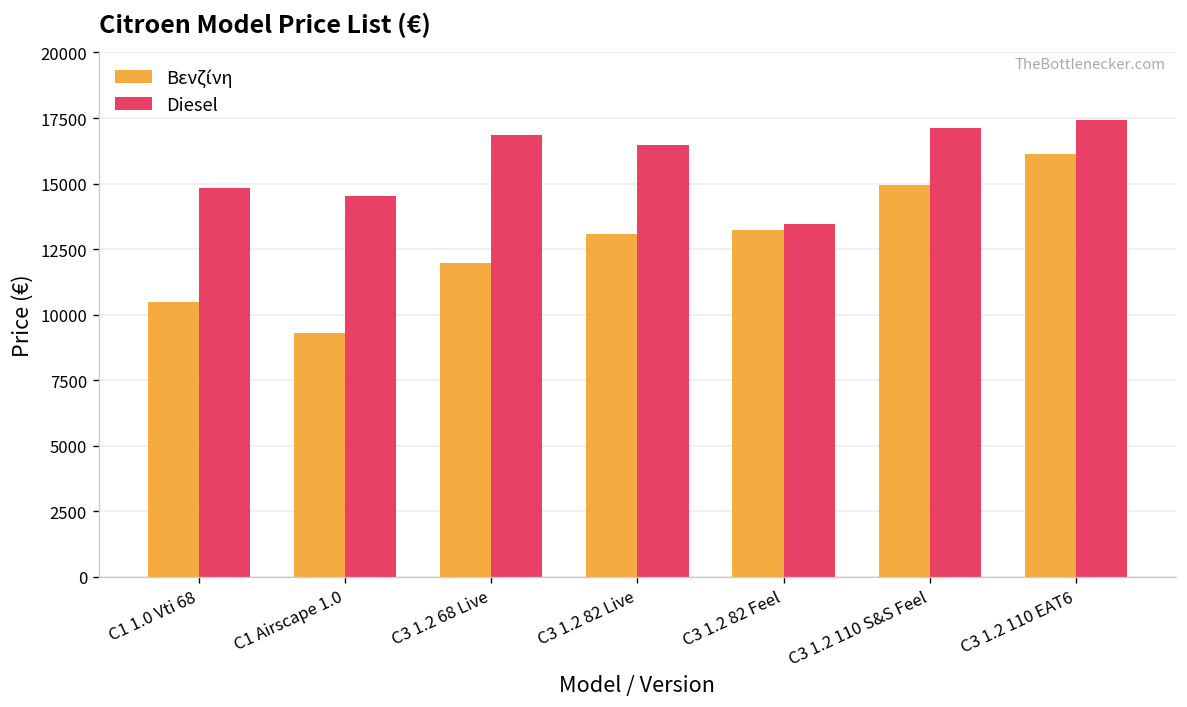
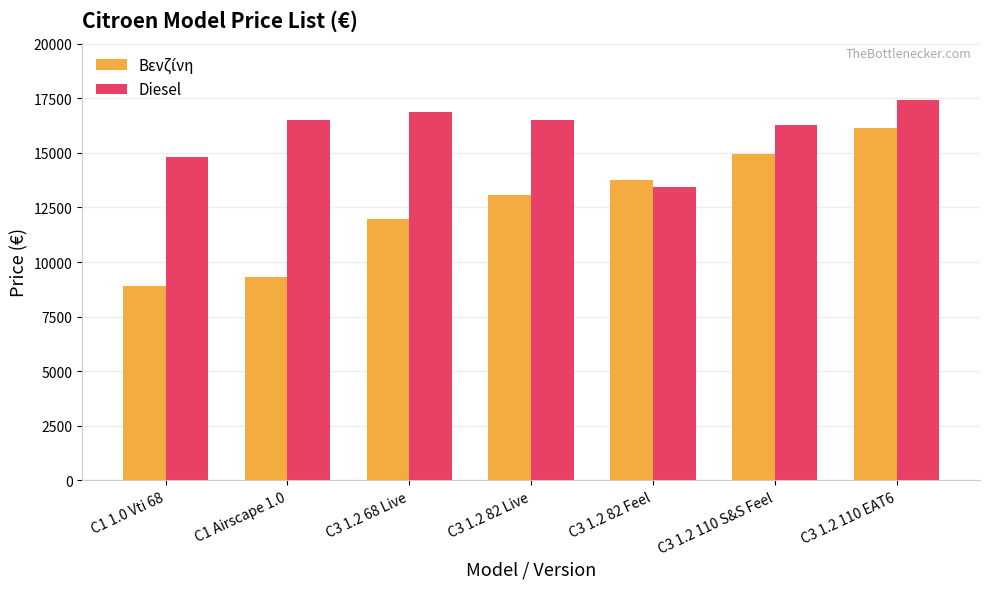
Βενζίνη, C1 1.0 Vti 68: 10500 -> 8900
Diesel, C1 Airscape 1.0: 14500 -> 16500
Βενζίνη, C3 1.2 82 Feel: 13200 -> 13800
Diesel, C3 1.2 110 S&S Feel: 17100 -> 16300
